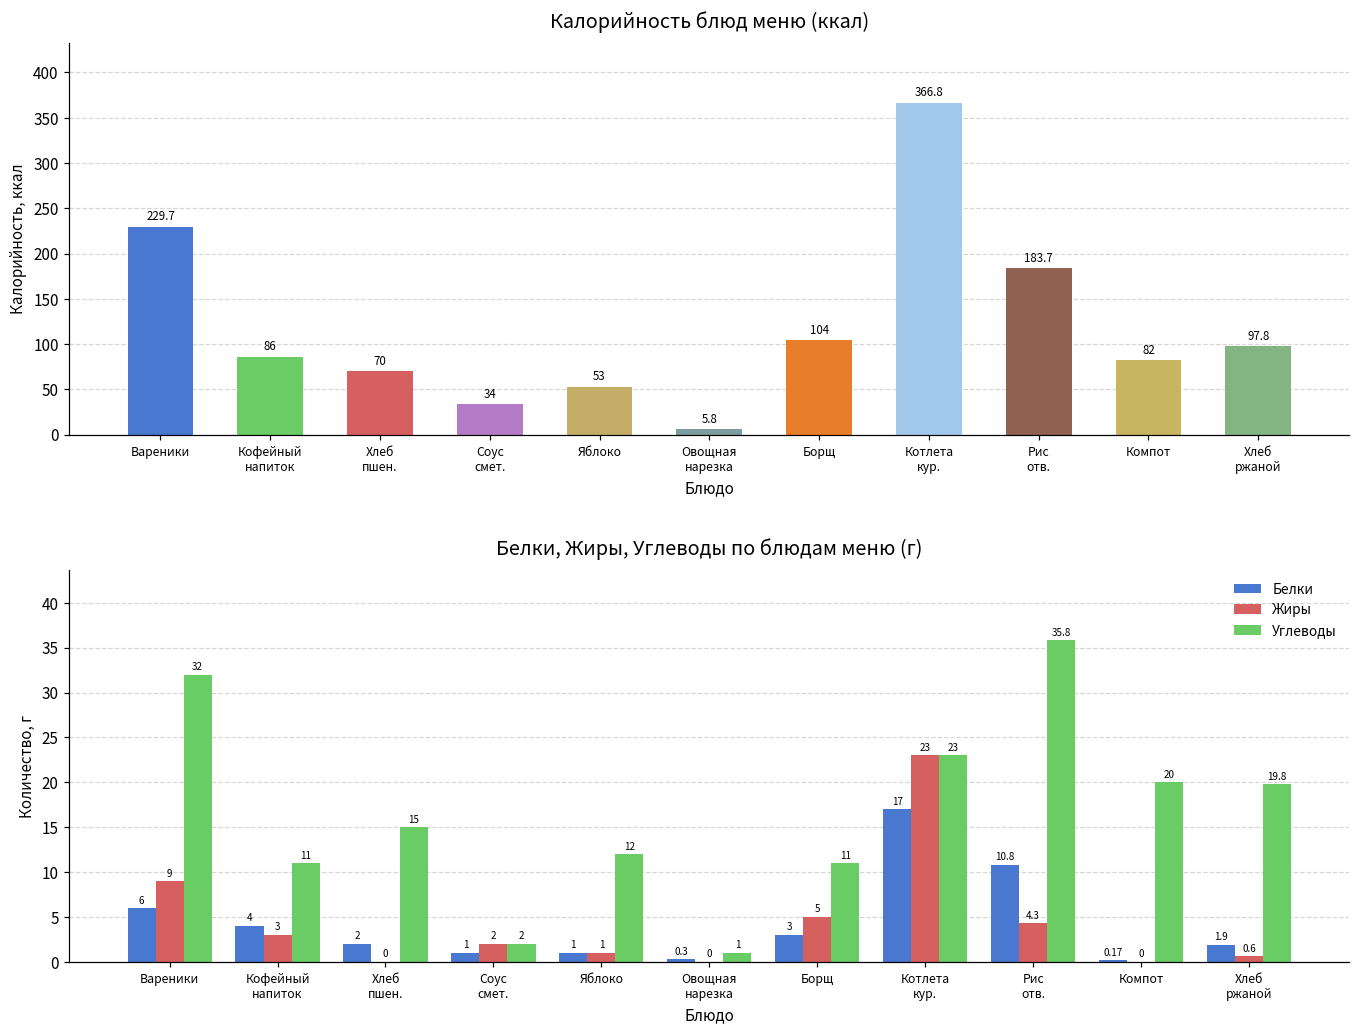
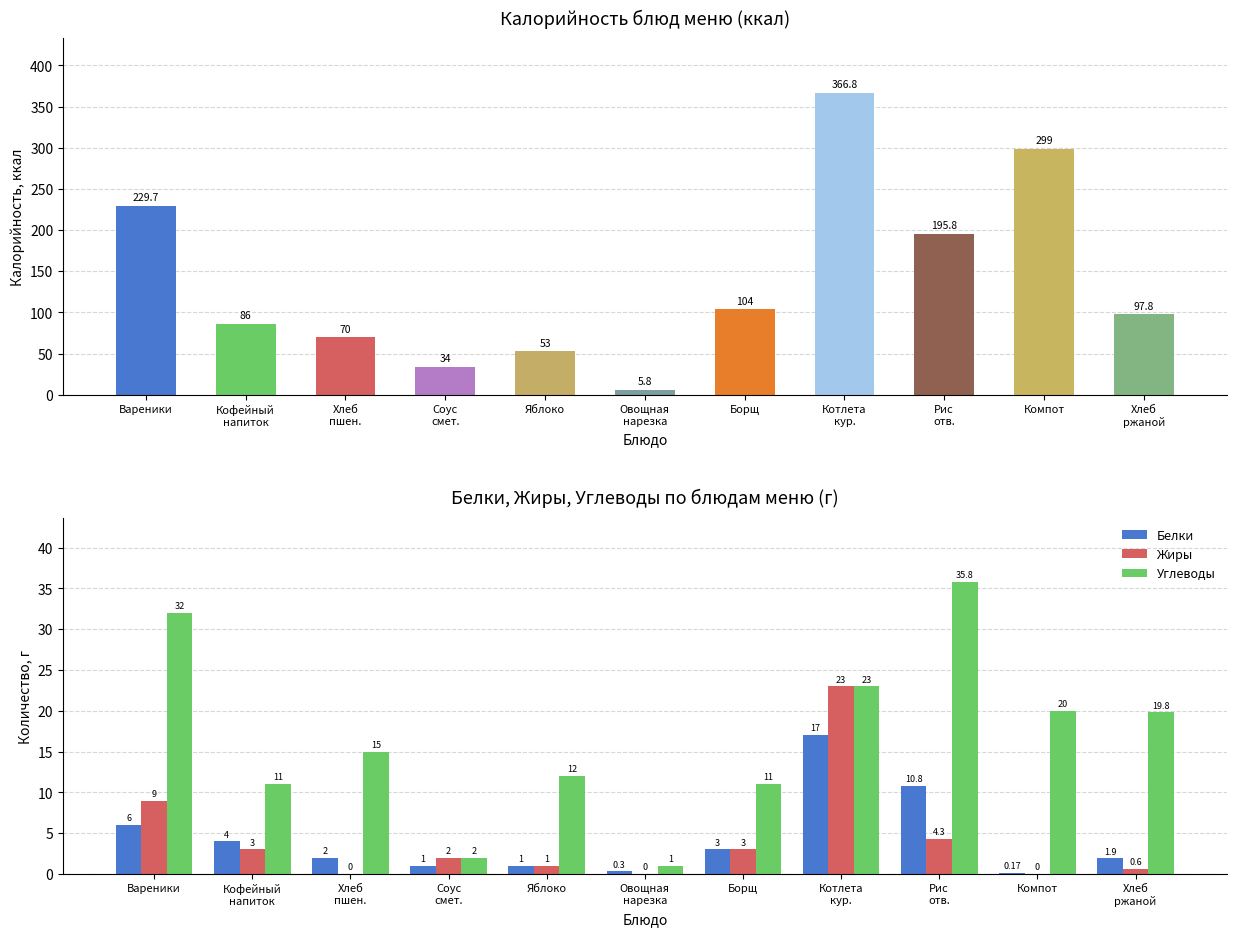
Калорийность блюд меню (ккал), Рис отв.: 183.7 -> 195.8
Калорийность блюд меню (ккал), Компот: 82 -> 299
Белки, Жиры, Углеводы по блюдам меню (г), Жиры, Борщ: 5 -> 3
